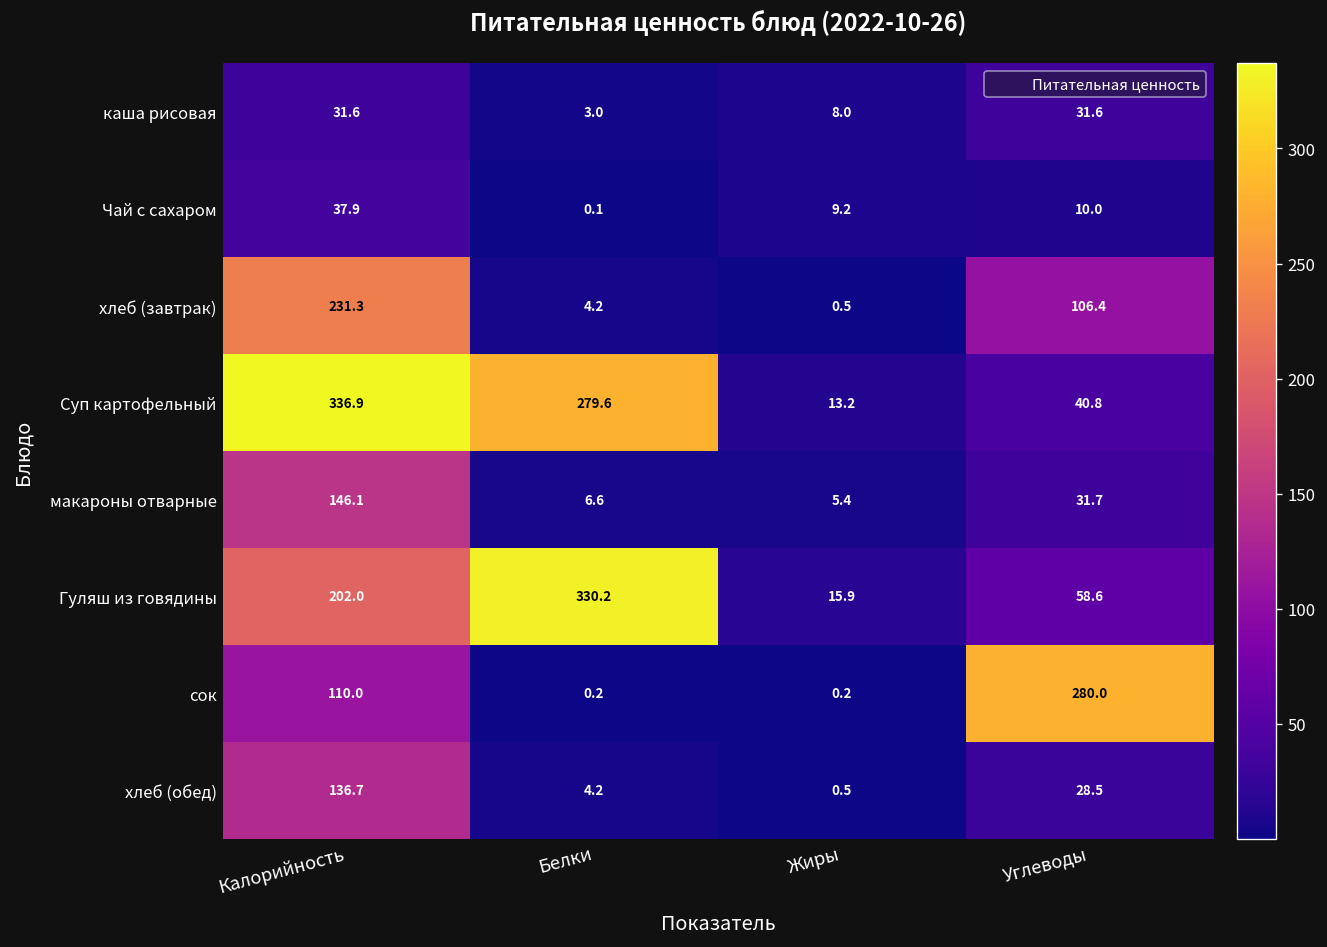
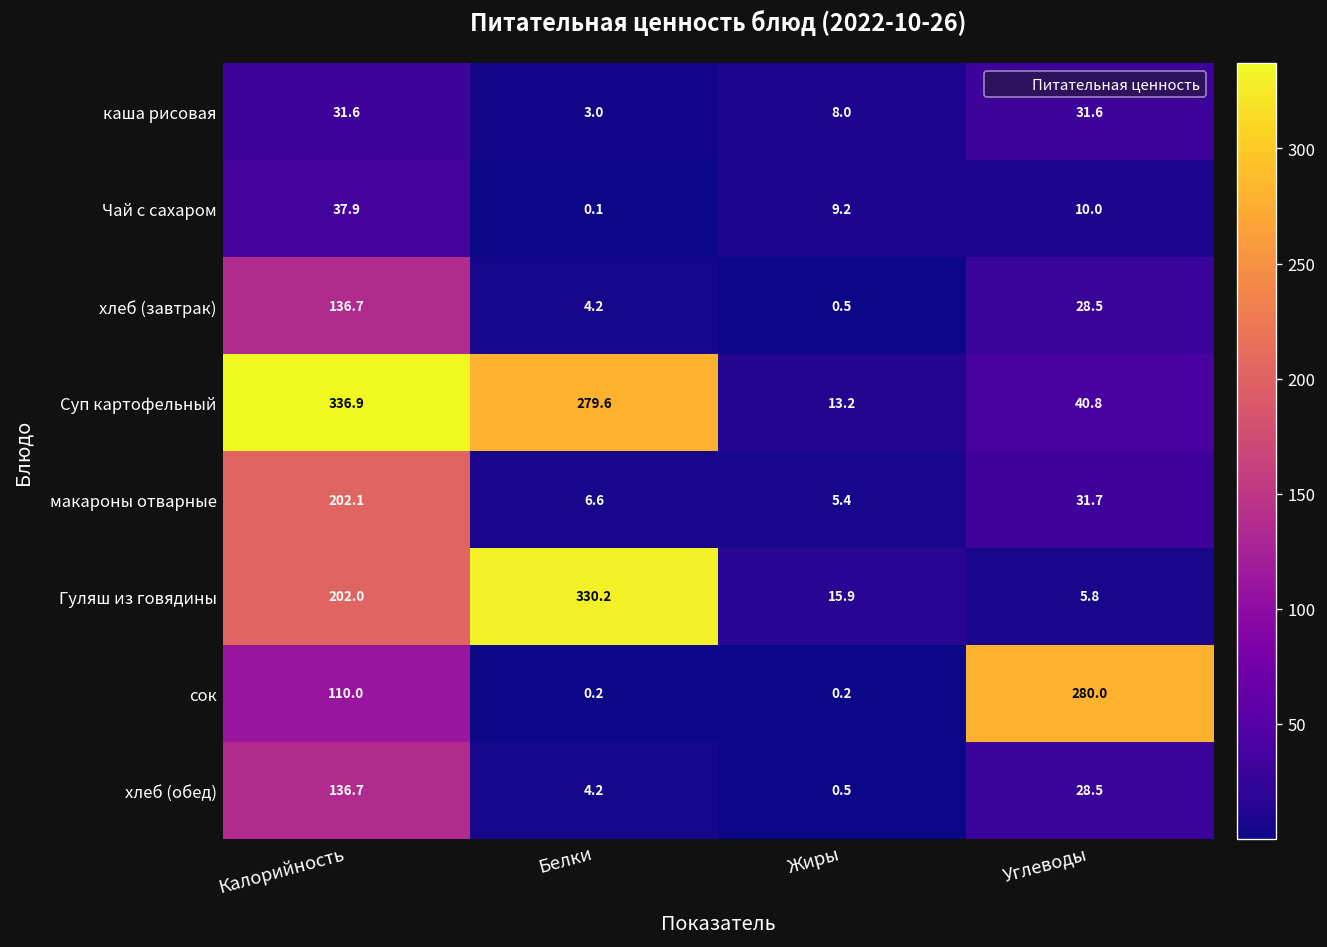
хлеб (завтрак), Калорийность: 231.3 -> 136.7
хлеб (завтрак), Углеводы: 106.4 -> 28.5
макароны отварные, Калорийность: 146.1 -> 202.1
Гуляш из говядины, Углеводы: 58.6 -> 5.8
